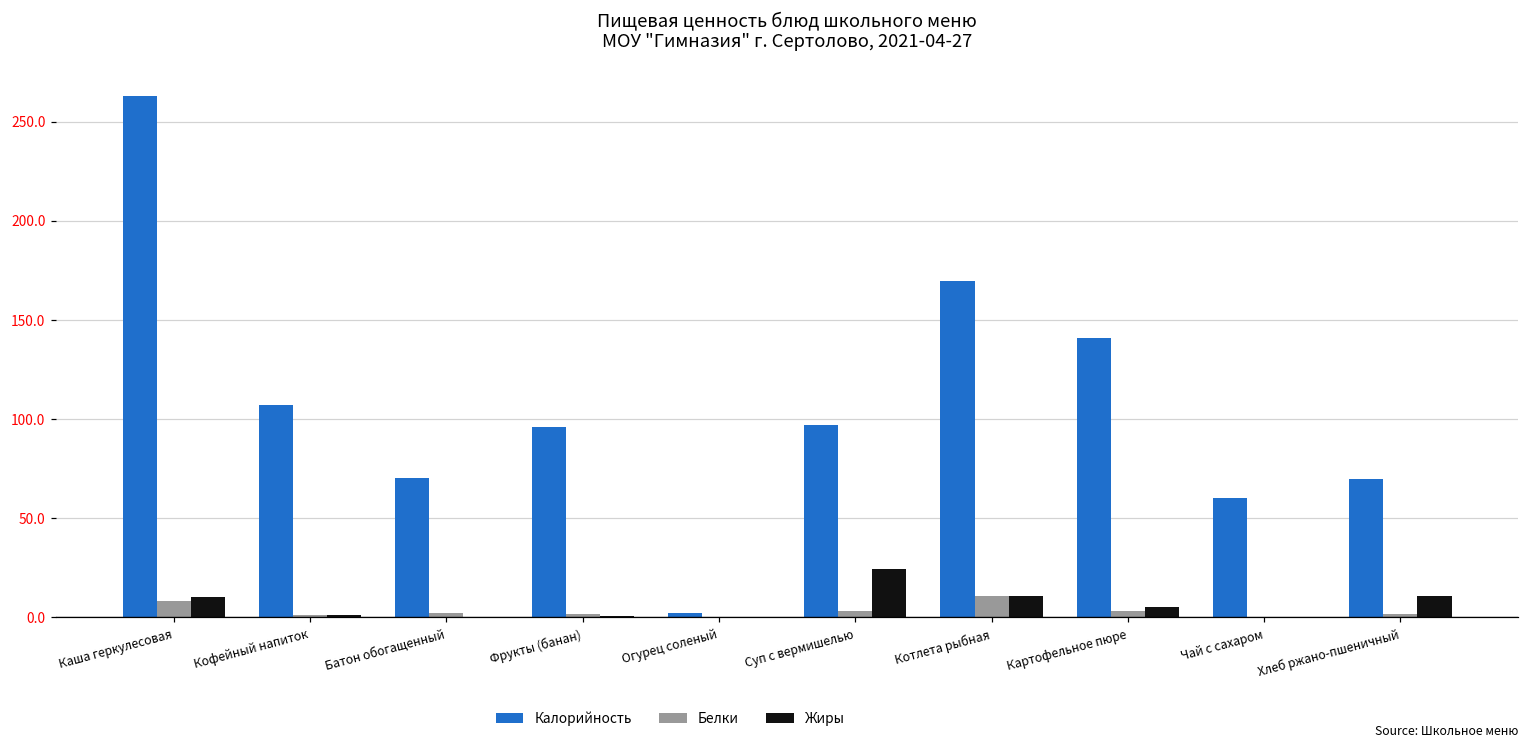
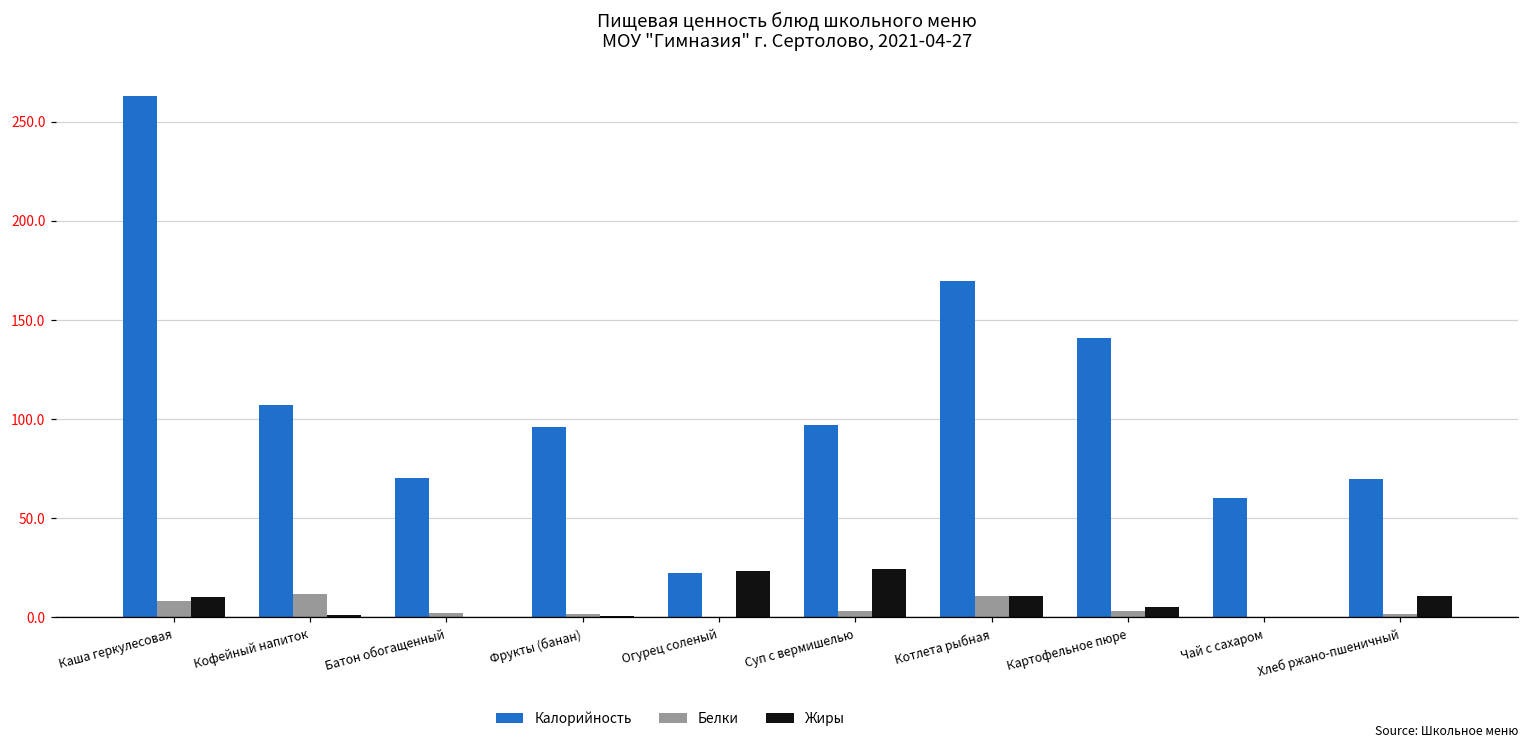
Белки, Кофейный напиток: 2 -> 12
Калорийность, Огурец соленый: 2 -> 23
Жиры, Огурец соленый: 0 -> 23
